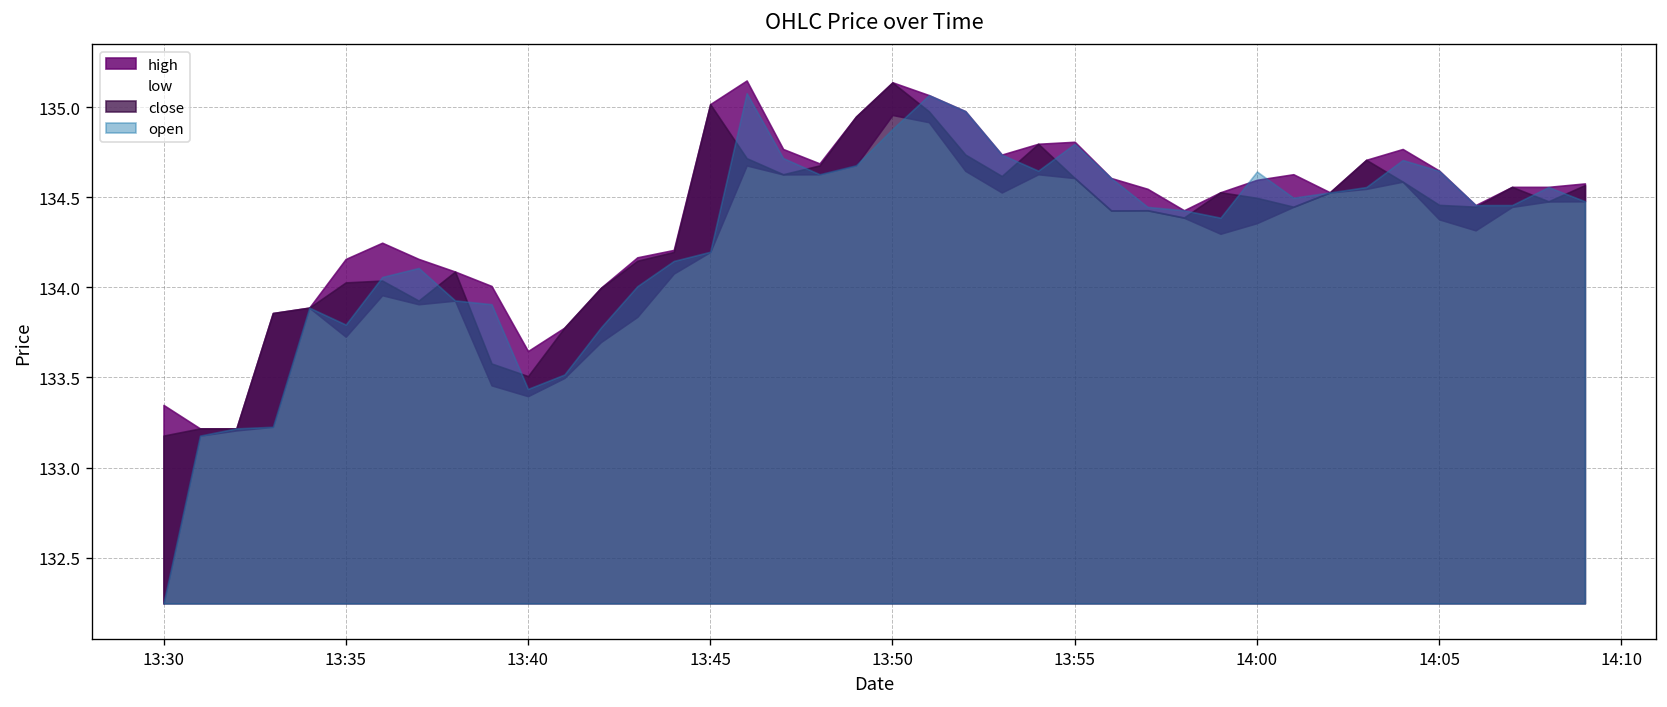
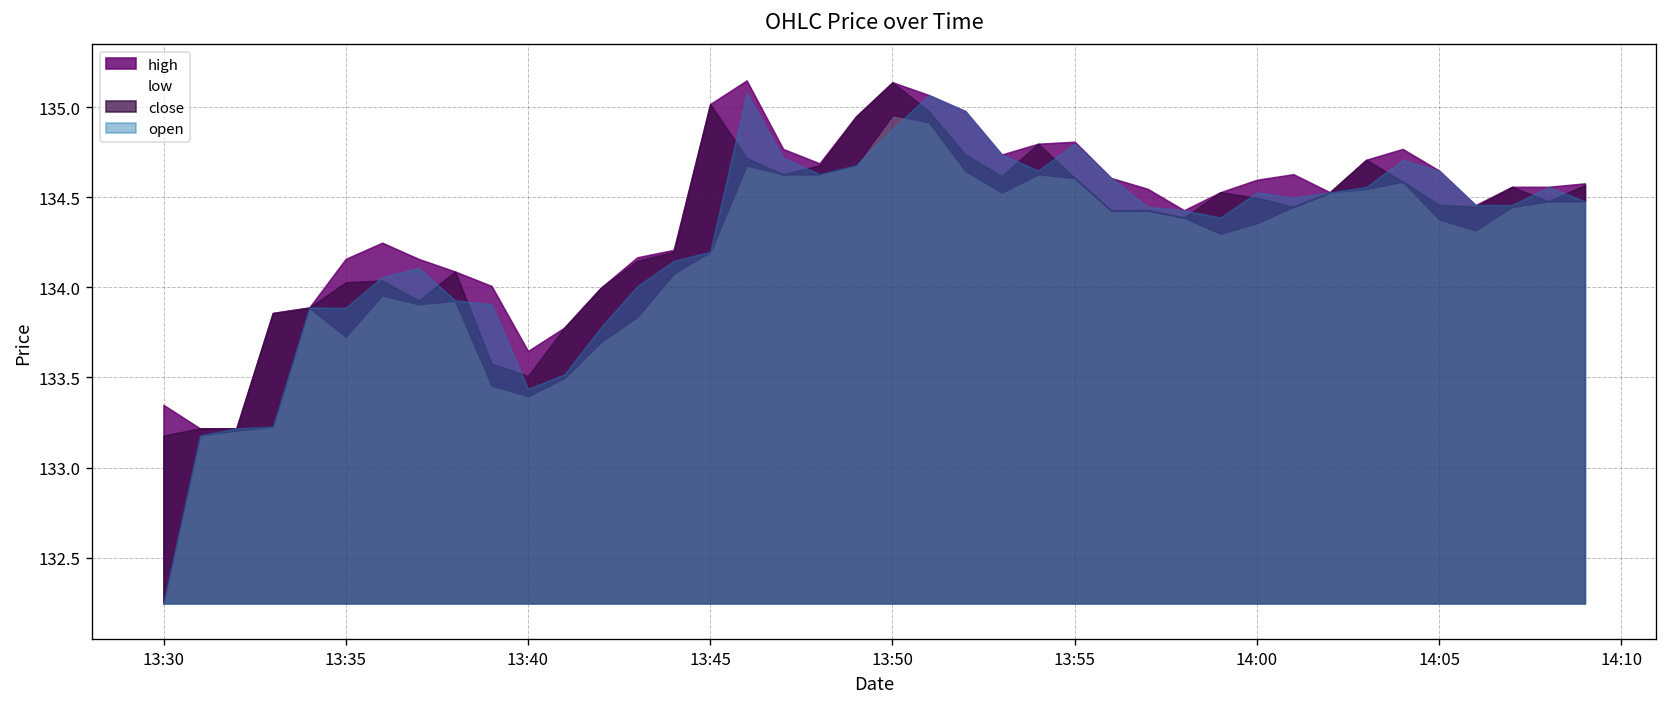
open, 13:35: 133.79 -> 133.89
open, 14:00: 134.64 -> 134.53
